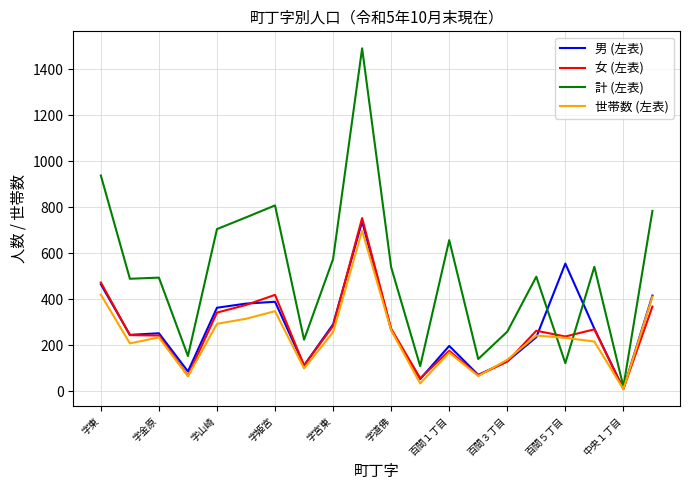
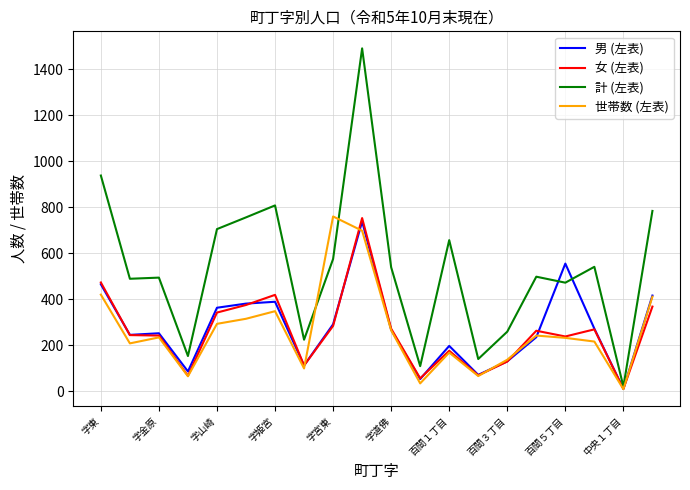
世帯数 (左表), 字宮東: 260 -> 760
計 (左表), 百間５丁目: 120 -> 470
